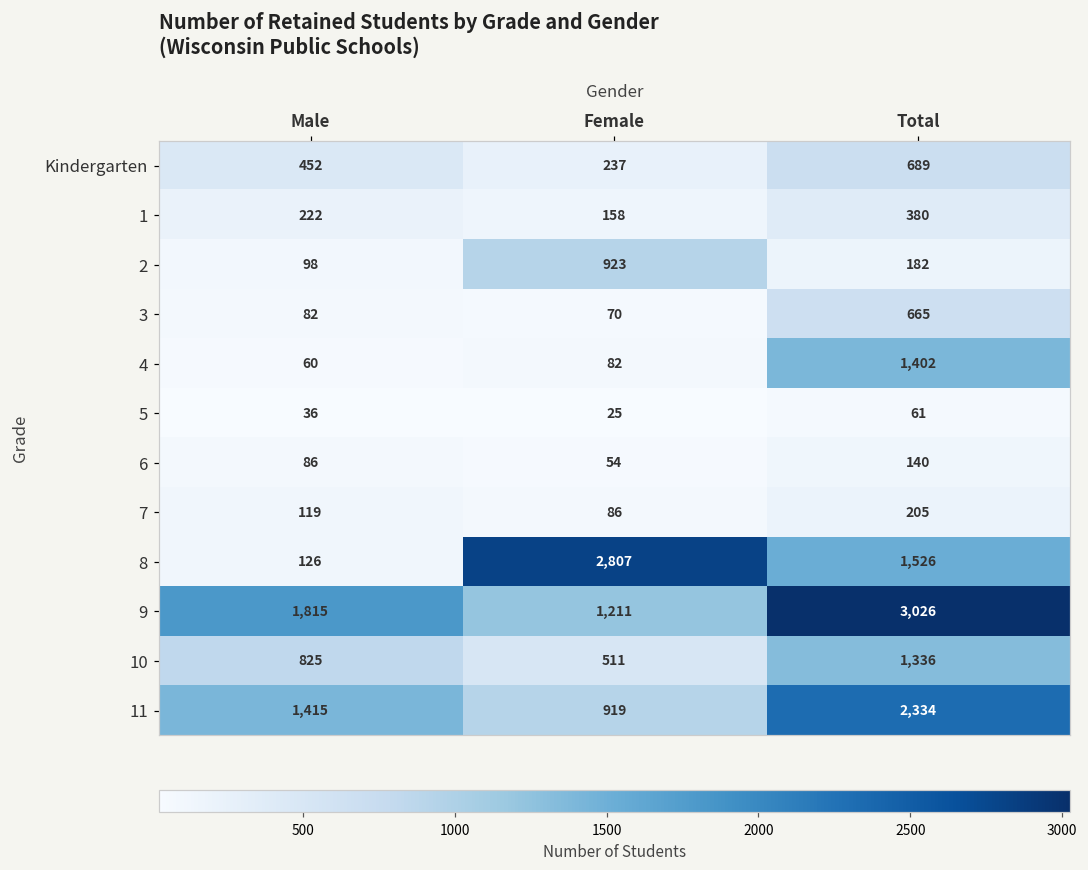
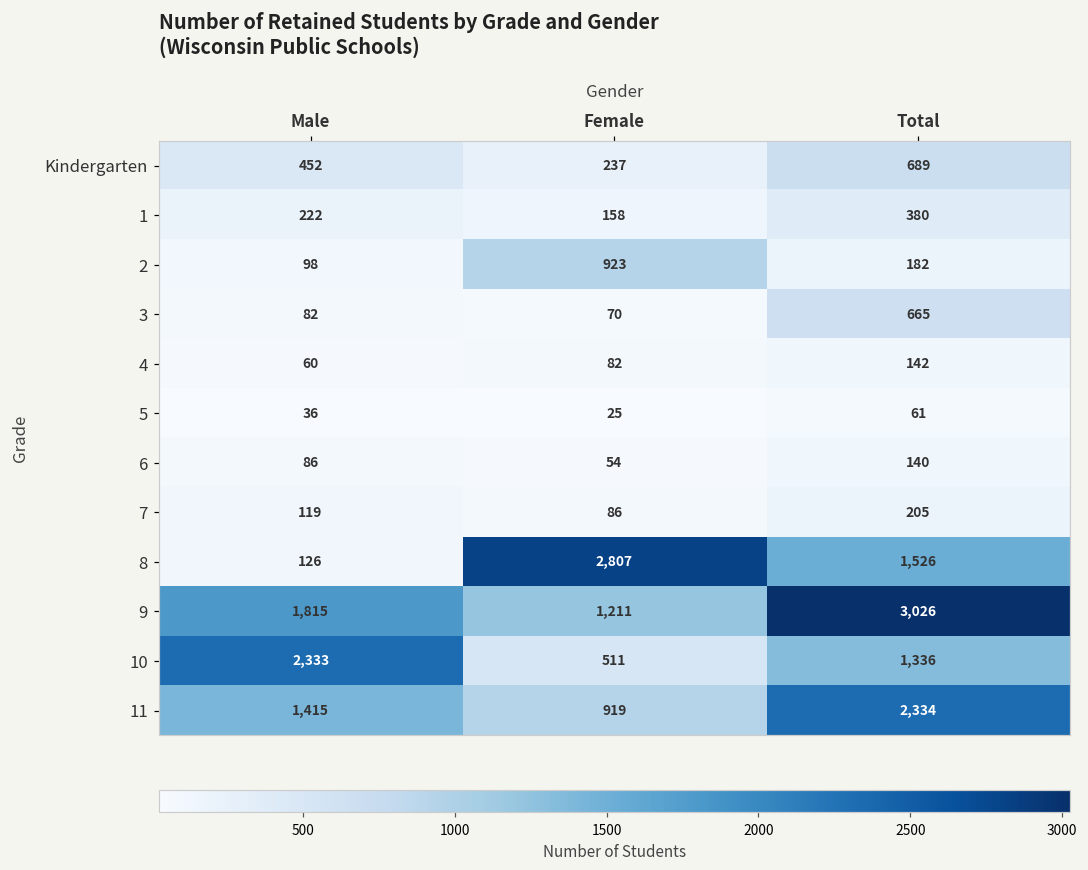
4, Total: 1,402 -> 142
10, Male: 825 -> 2,333
